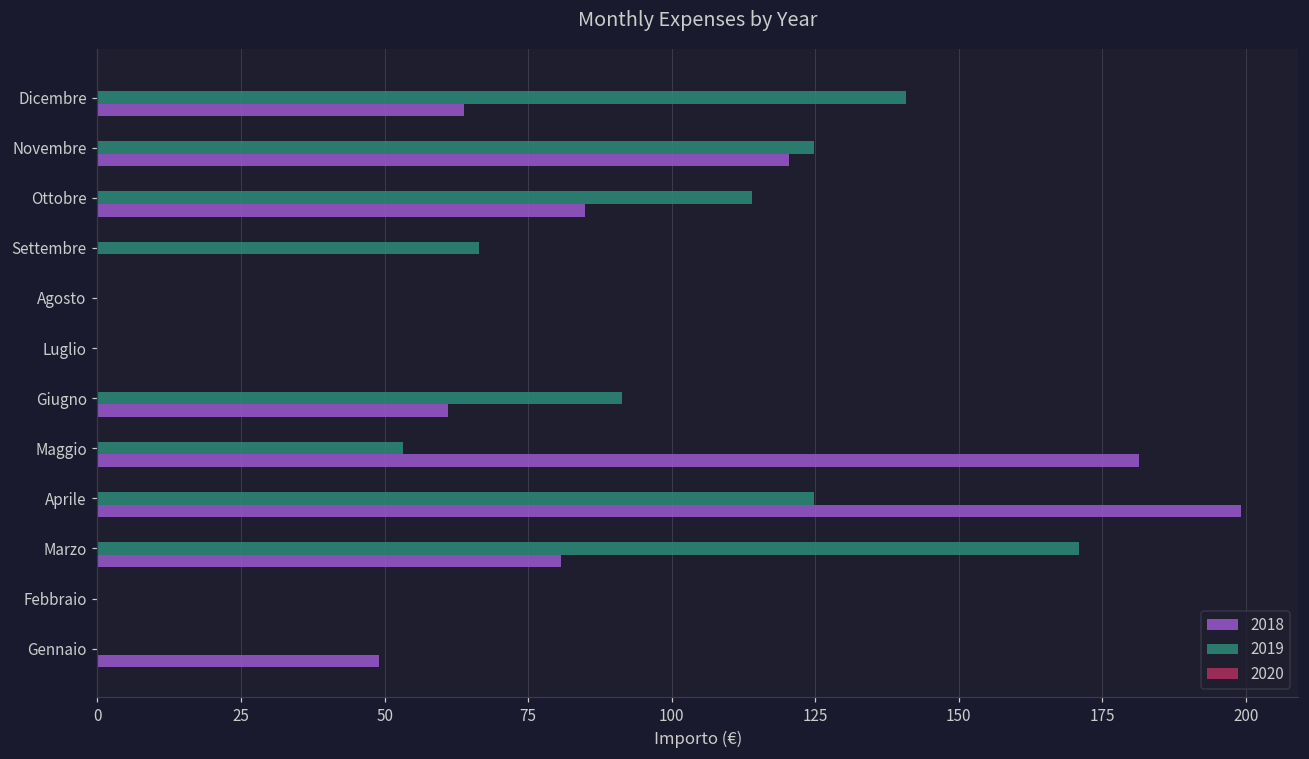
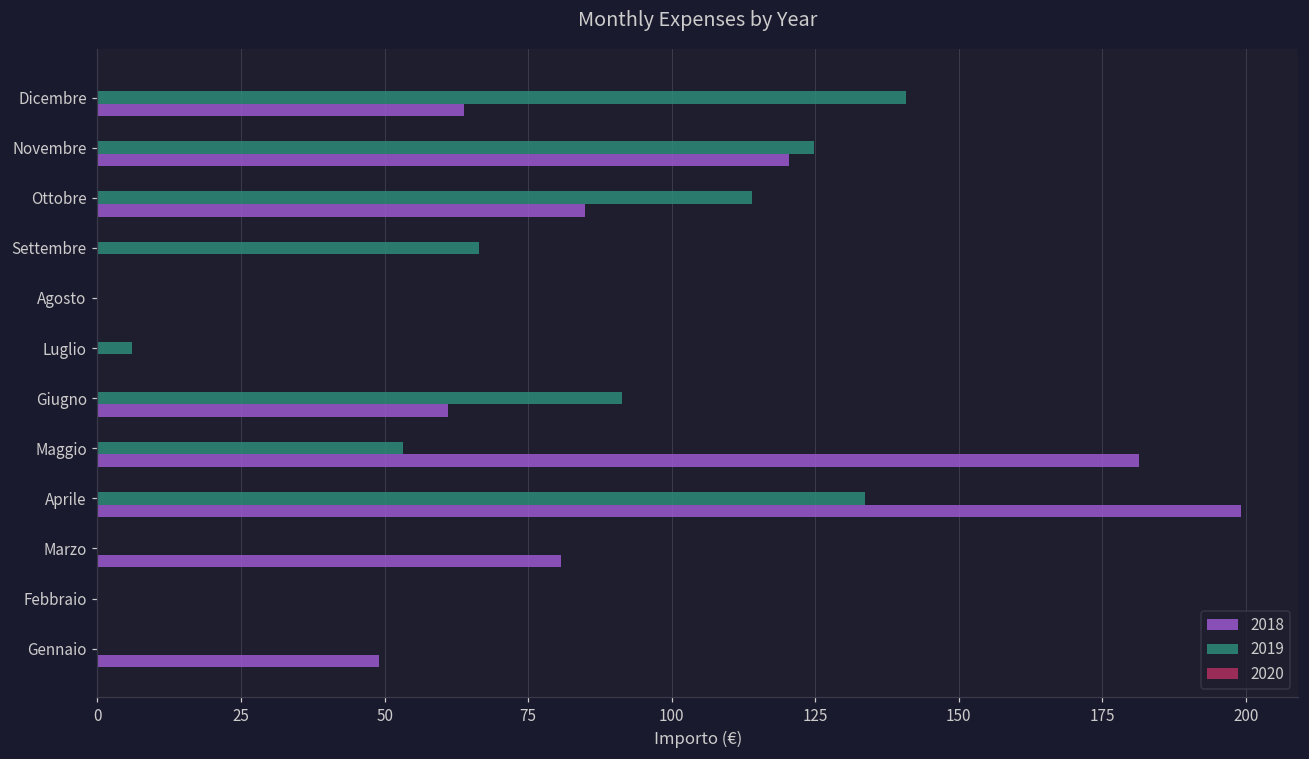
2019, Luglio: 0 -> 6
2019, Aprile: 125 -> 134
2019, Marzo: 171 -> 0
